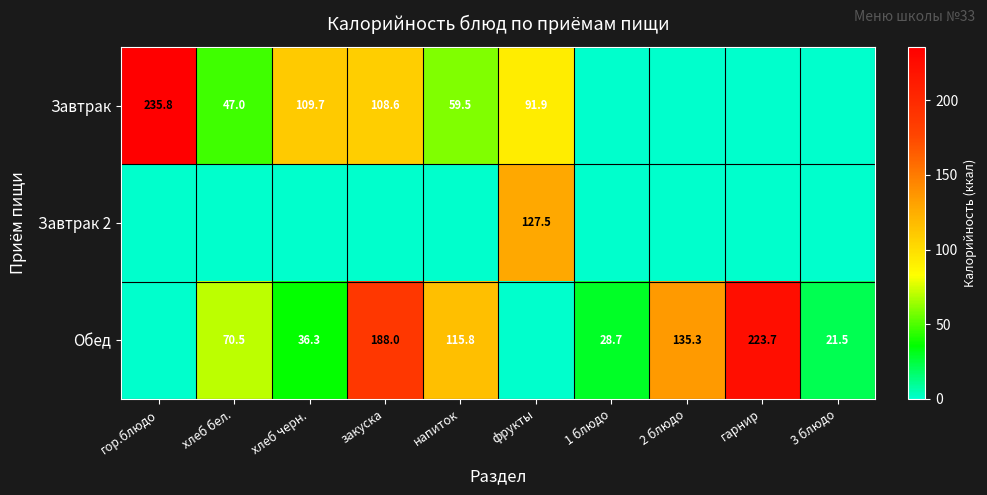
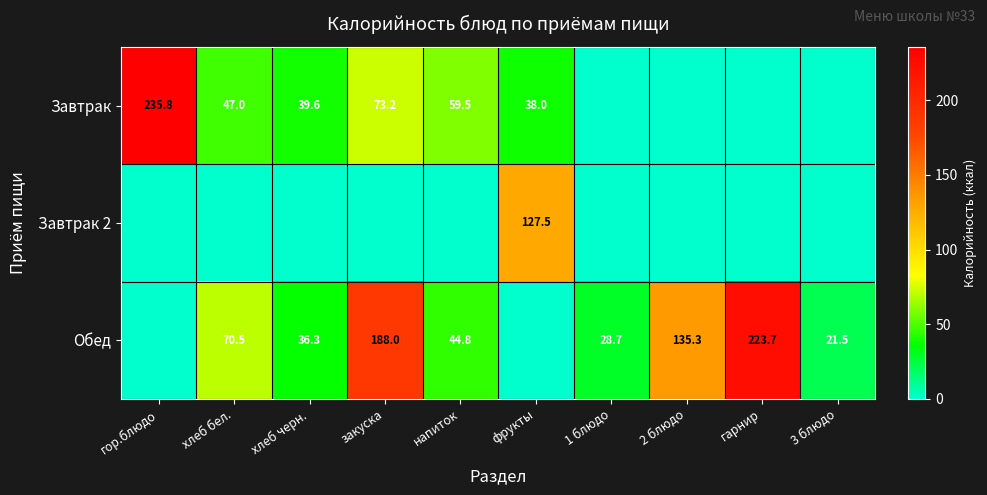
Завтрак, хлеб черн.: 109.7 -> 39.6
Завтрак, закуска: 108.6 -> 73.2
Завтрак, фрукты: 91.9 -> 38.0
Обед, напиток: 115.8 -> 44.8
